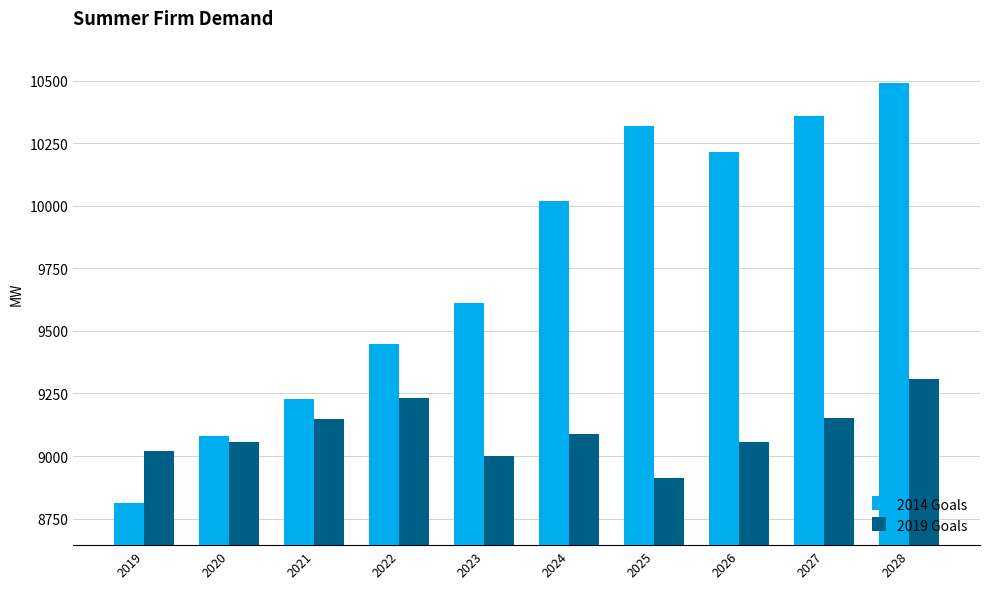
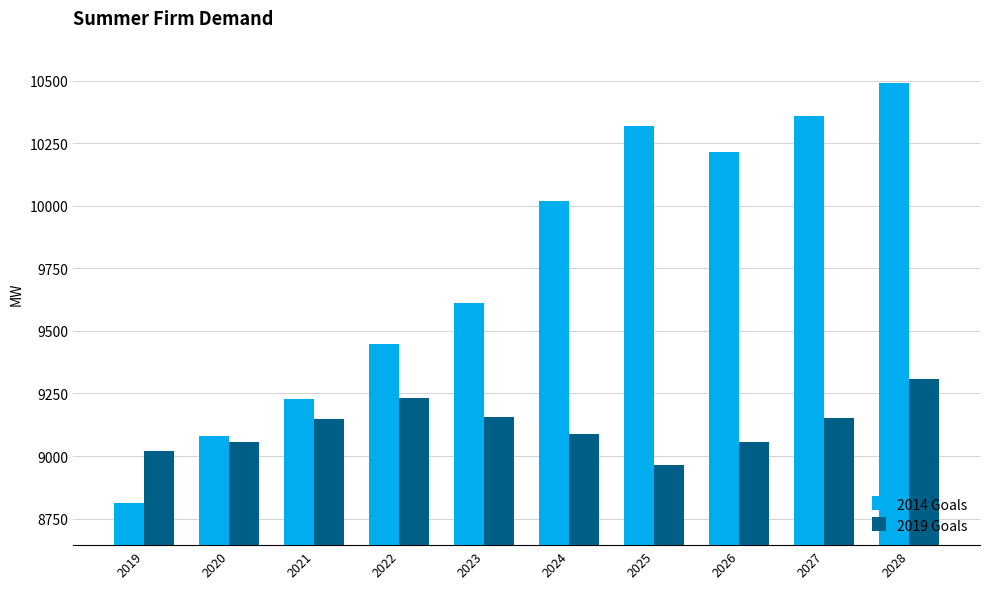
2019 Goals, 2023: 9000 -> 9160
2019 Goals, 2025: 8910 -> 8970
